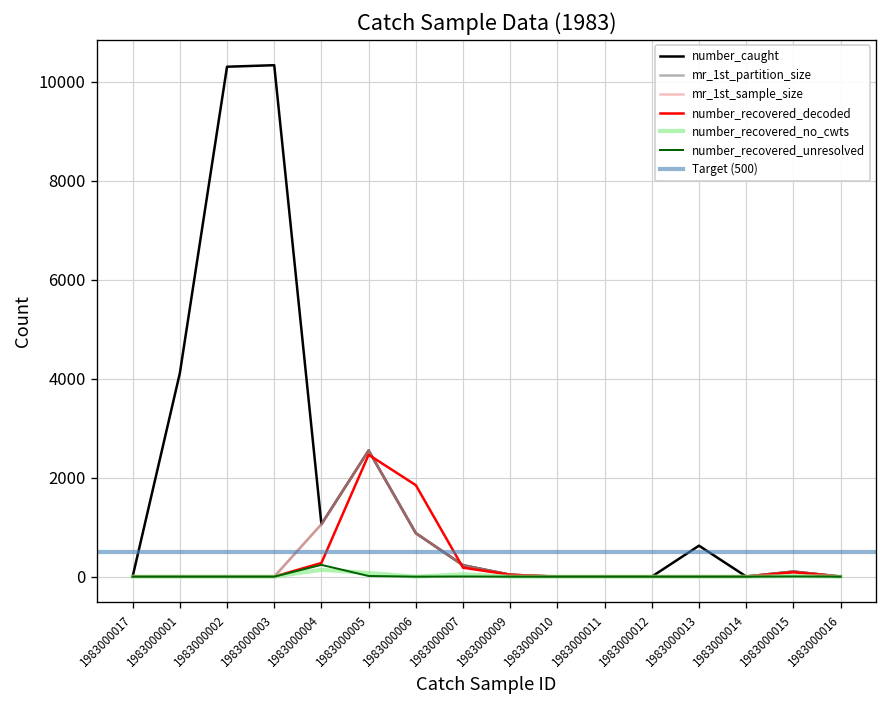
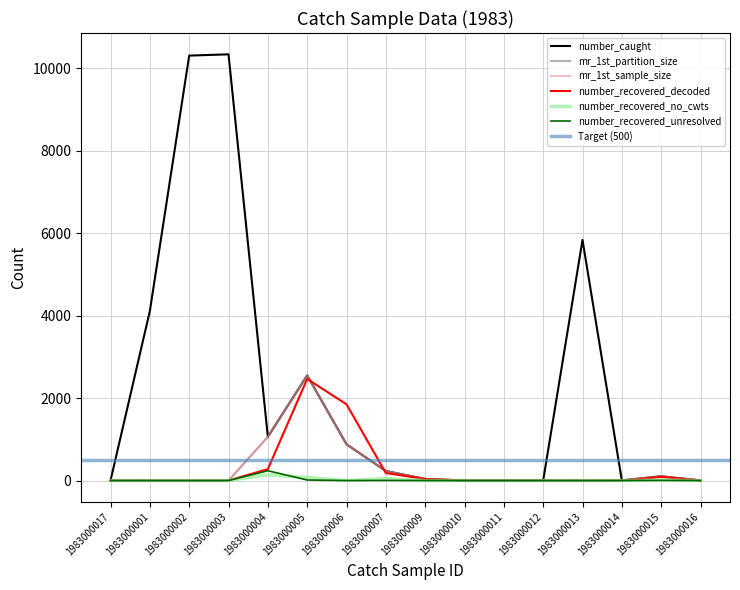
number_caught, 1983000013: 600 -> 5800
